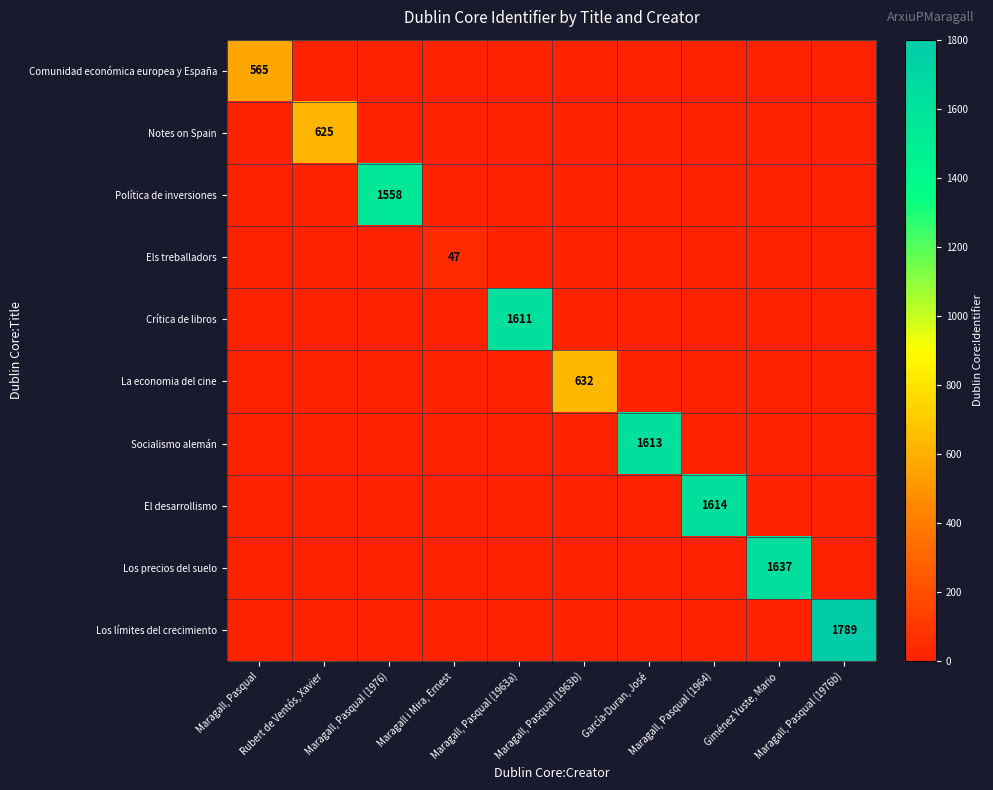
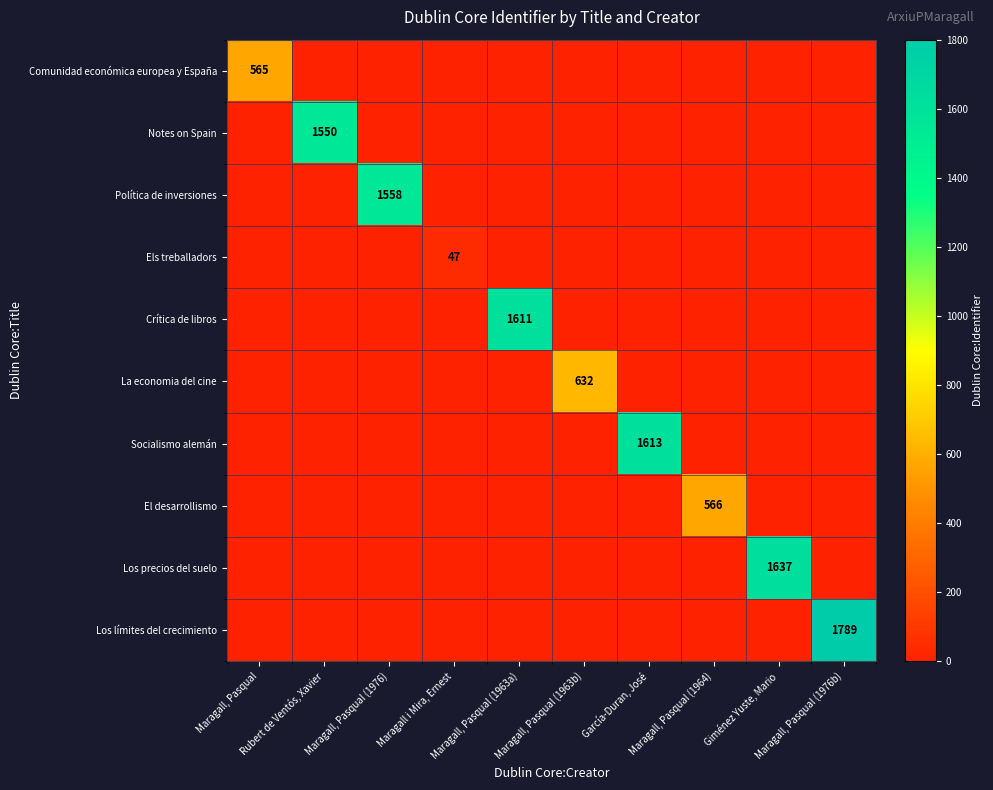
Notes on Spain, Rubert de Ventós, Xavier: 625 -> 1550
El desarrollismo, Maragall, Pasqual (1964): 1614 -> 566
